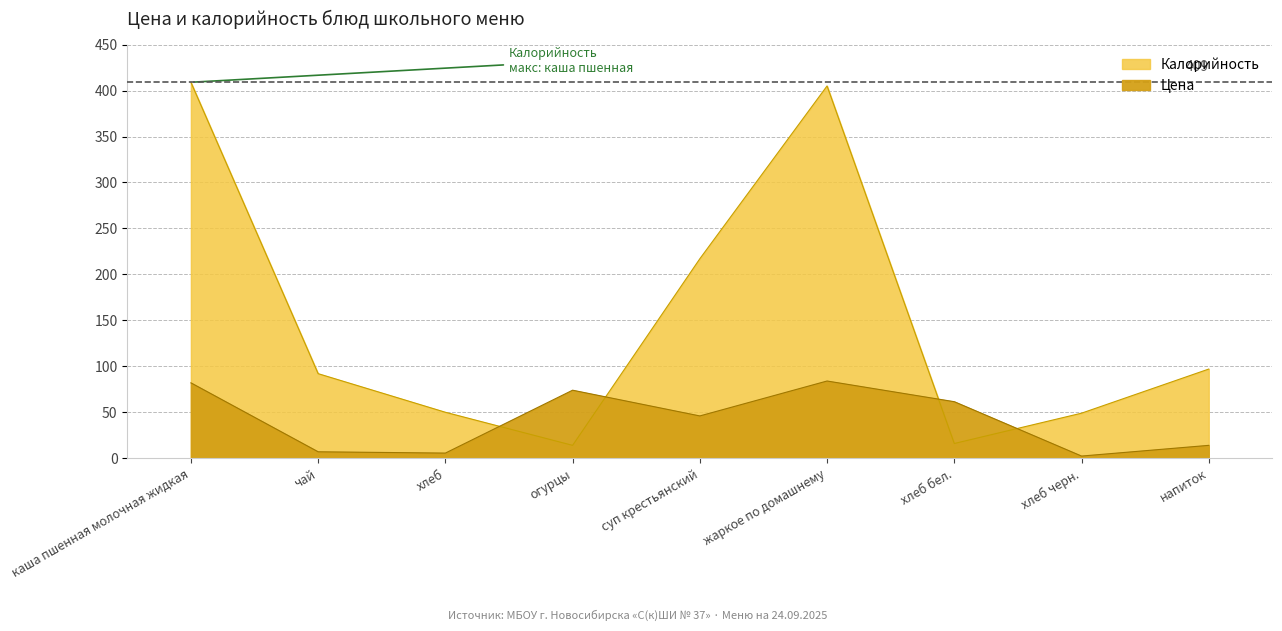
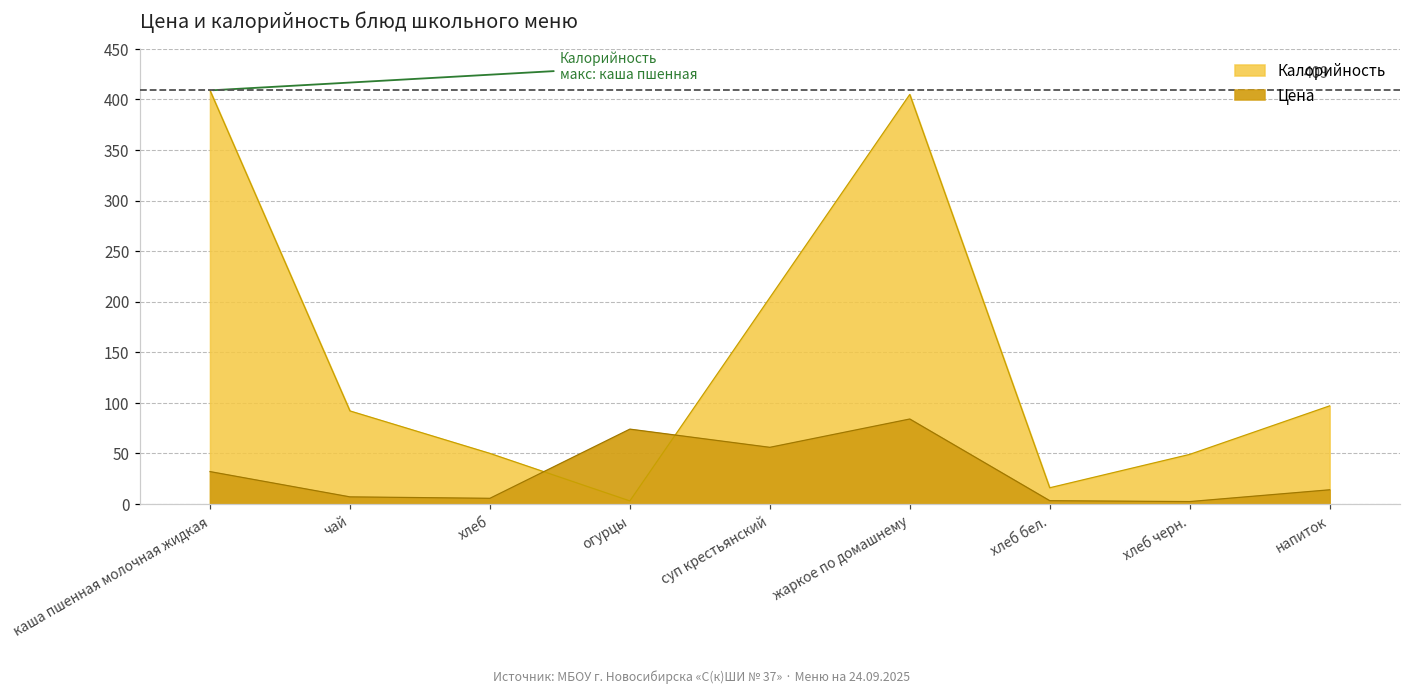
Цена, каша пшенная молочная жидкая: 80 -> 30
Калорийность, огурцы: 10 -> 0
Калорийность, суп крестьянский: 220 -> 200
Цена, суп крестьянский: 50 -> 60
Цена, хлеб бел.: 60 -> 0
